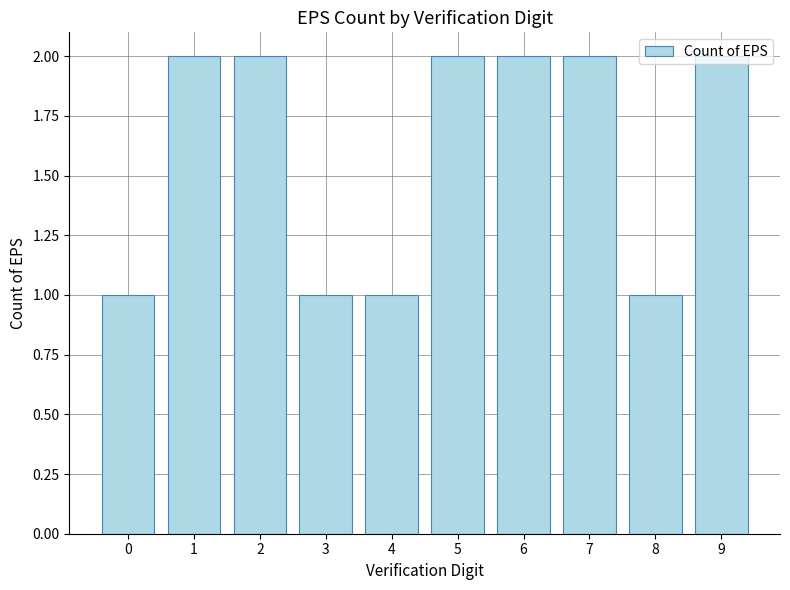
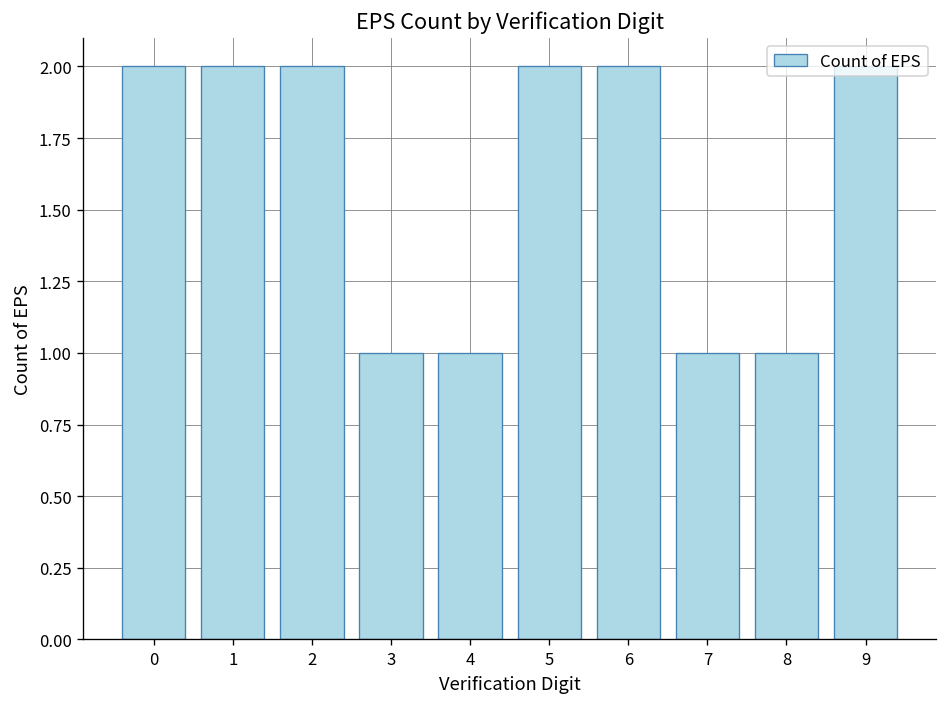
0: 1 -> 2
7: 2 -> 1
